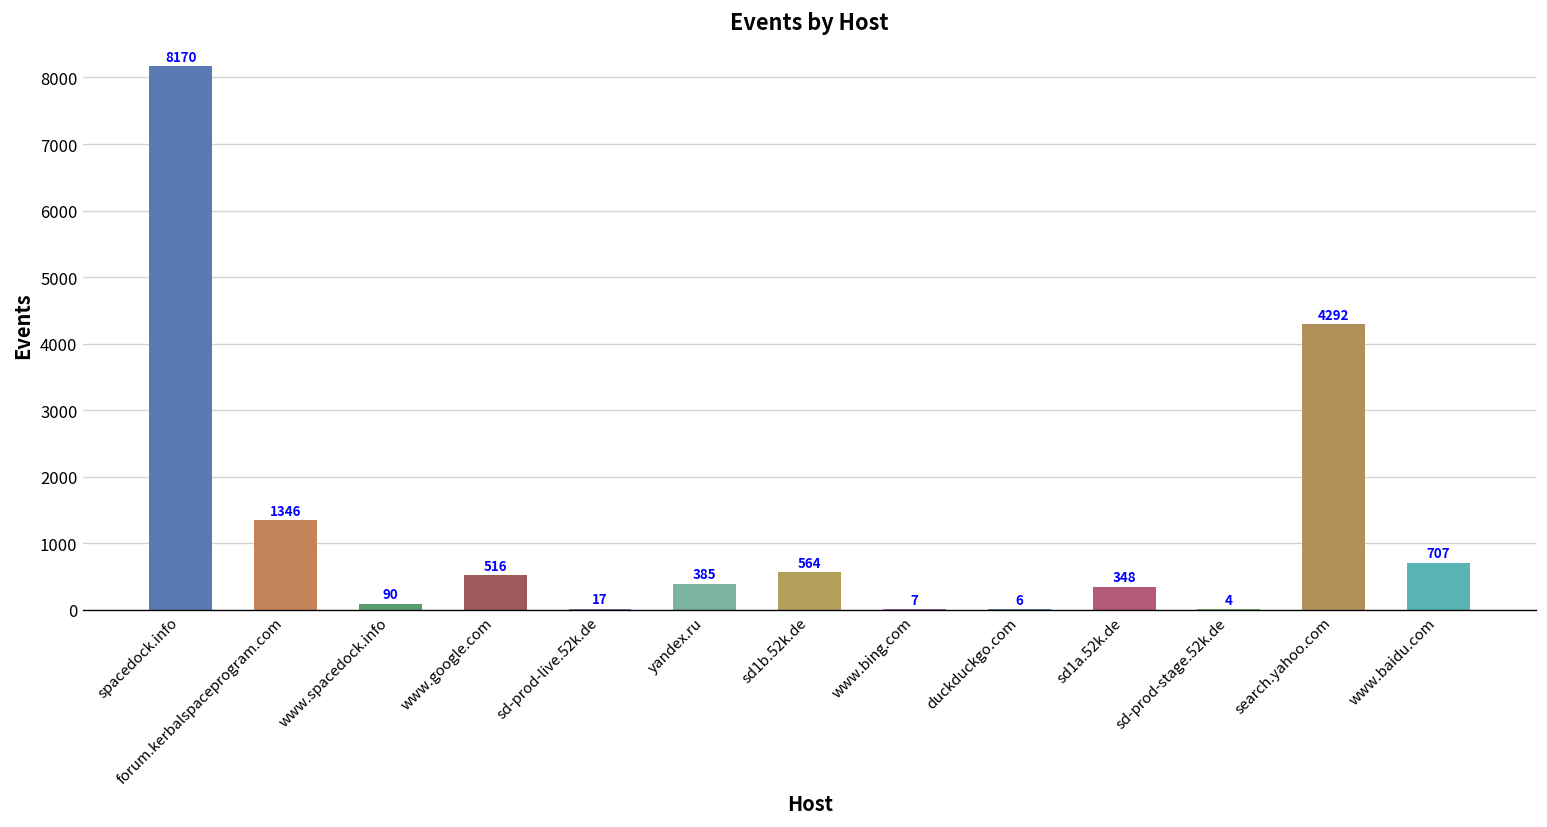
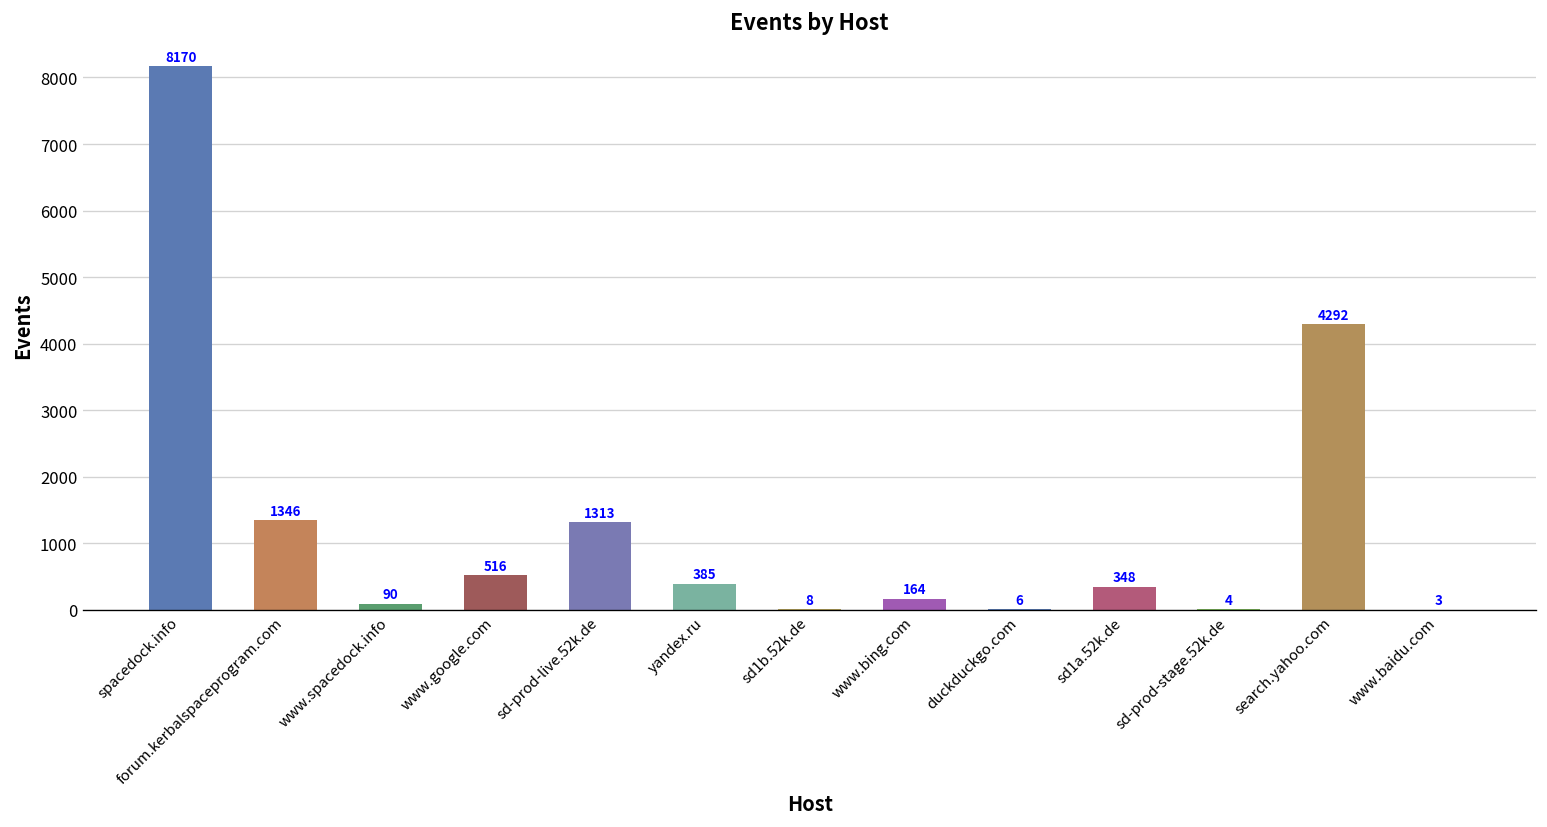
sd-prod-live.52k.de: 17 -> 1313
sd1b.52k.de: 564 -> 8
www.bing.com: 7 -> 164
www.baidu.com: 707 -> 3
